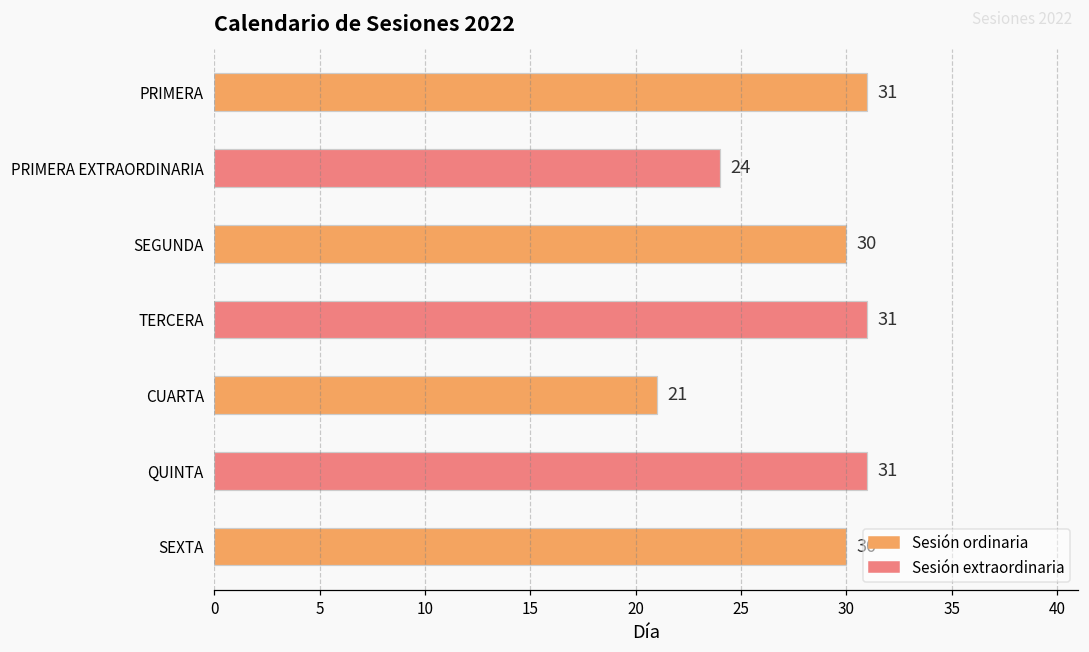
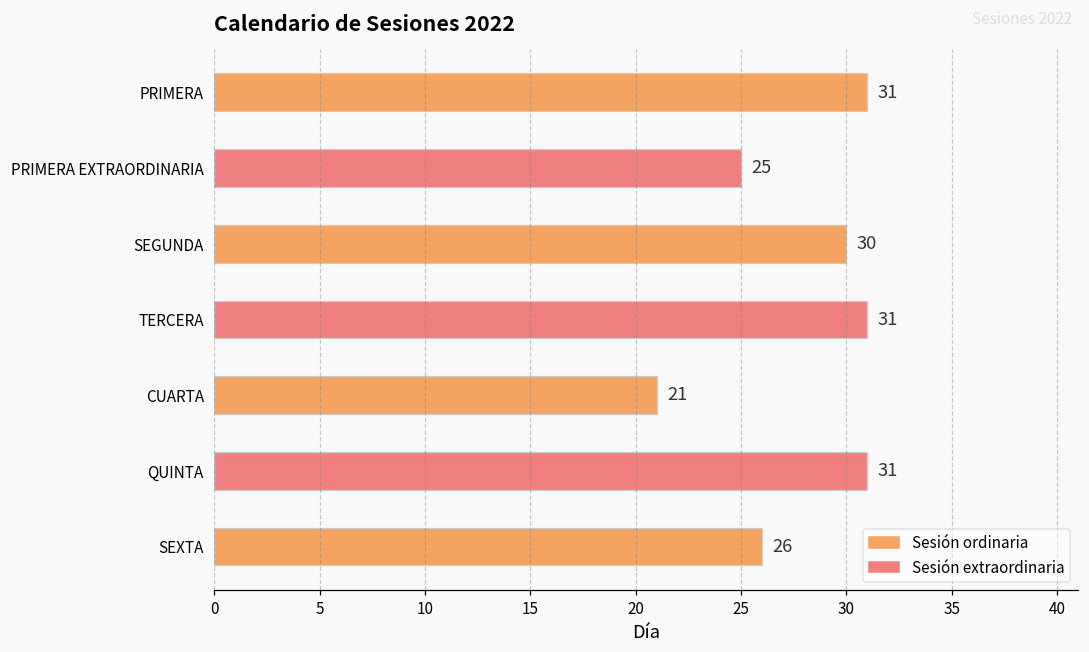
PRIMERA EXTRAORDINARIA: 24 -> 25
SEXTA: 30 -> 26
